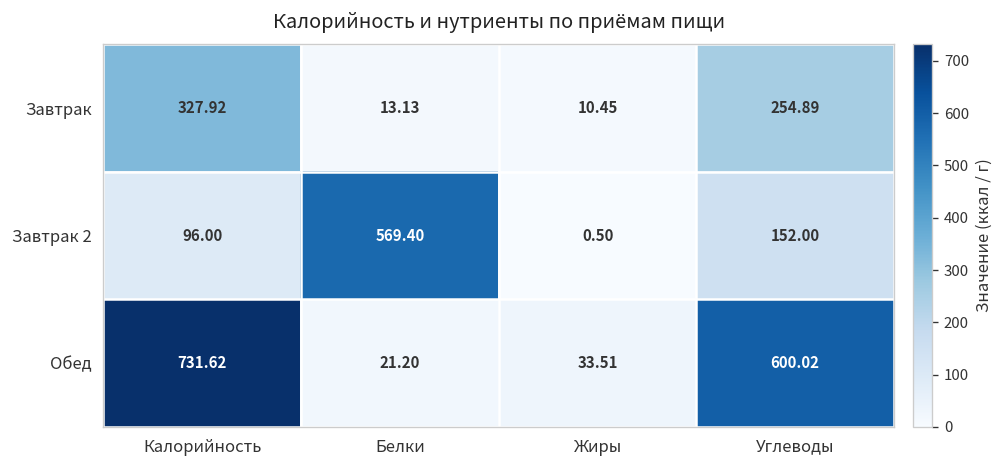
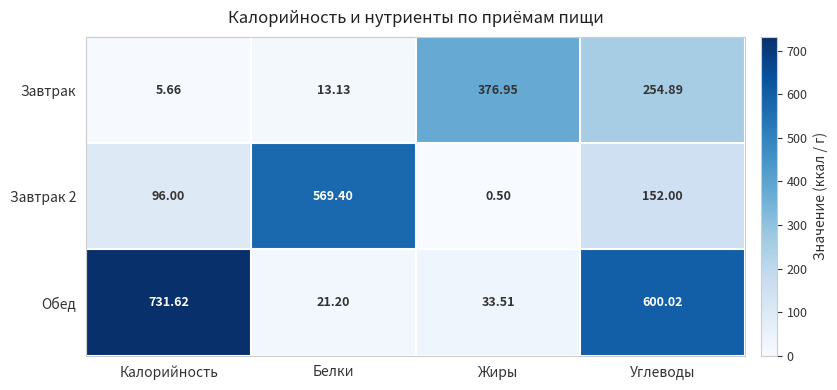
Завтрак, Калорийность: 327.92 -> 5.66
Завтрак, Жиры: 10.45 -> 376.95
